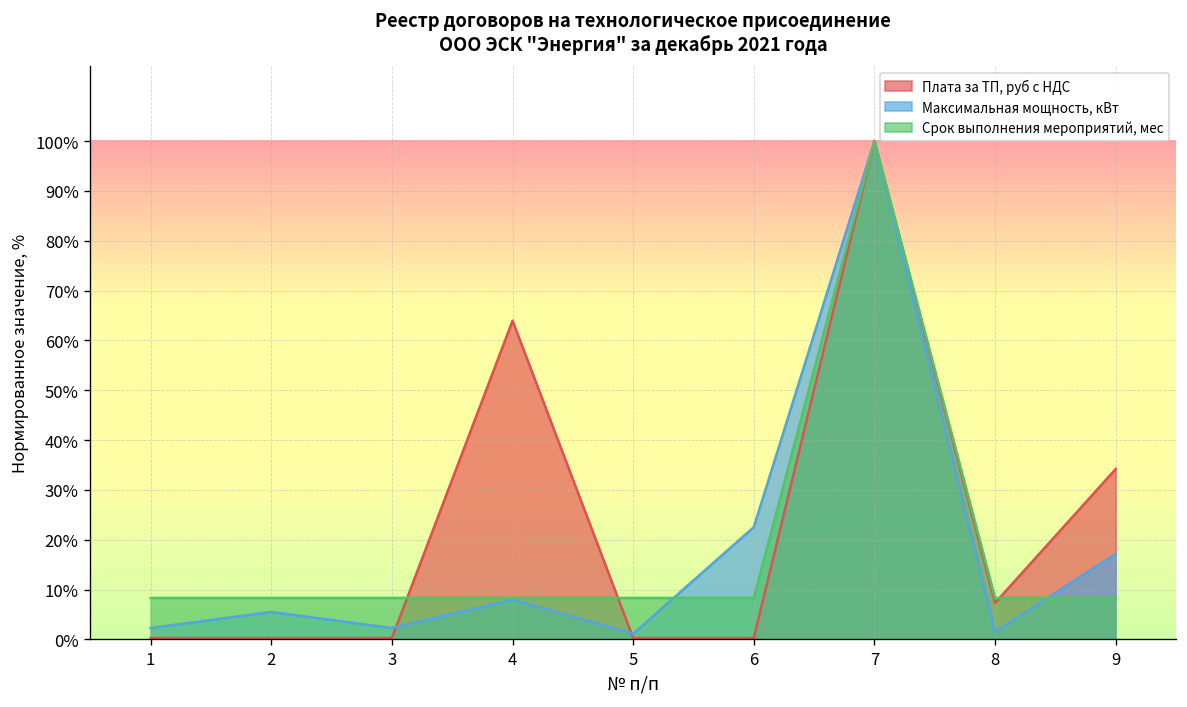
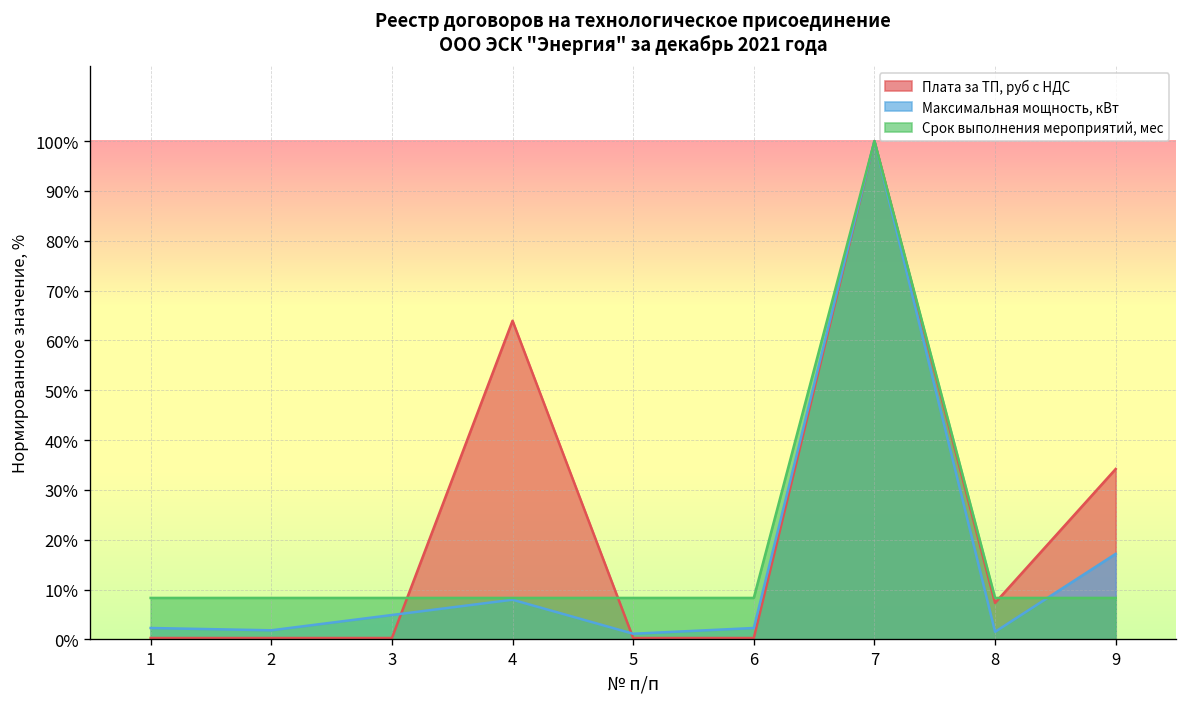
Максимальная мощность, кВт, 2: 6% -> 2%
Максимальная мощность, кВт, 3: 2% -> 5%
Максимальная мощность, кВт, 6: 23% -> 2%
